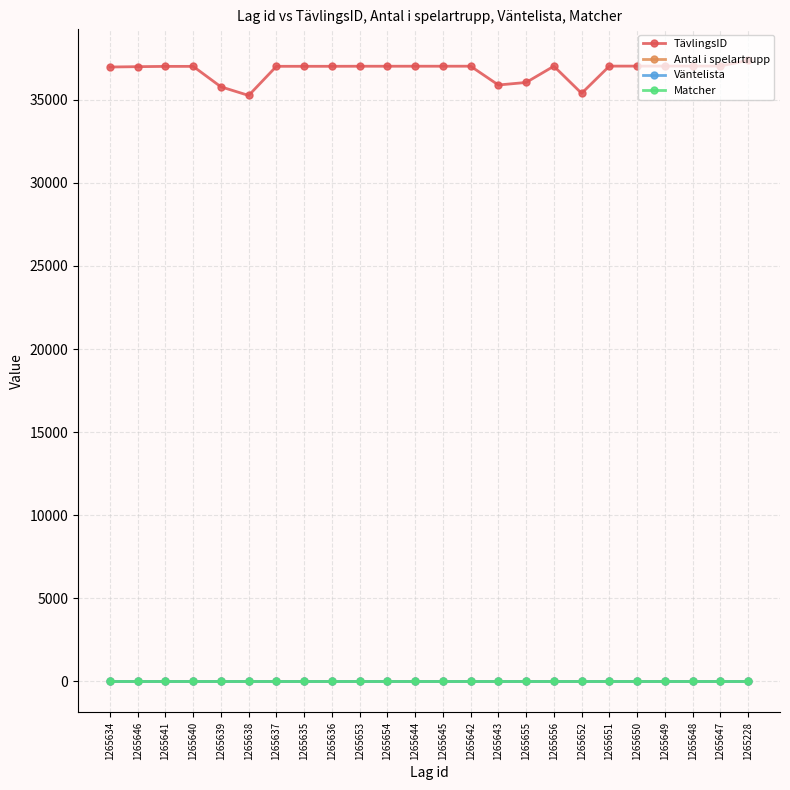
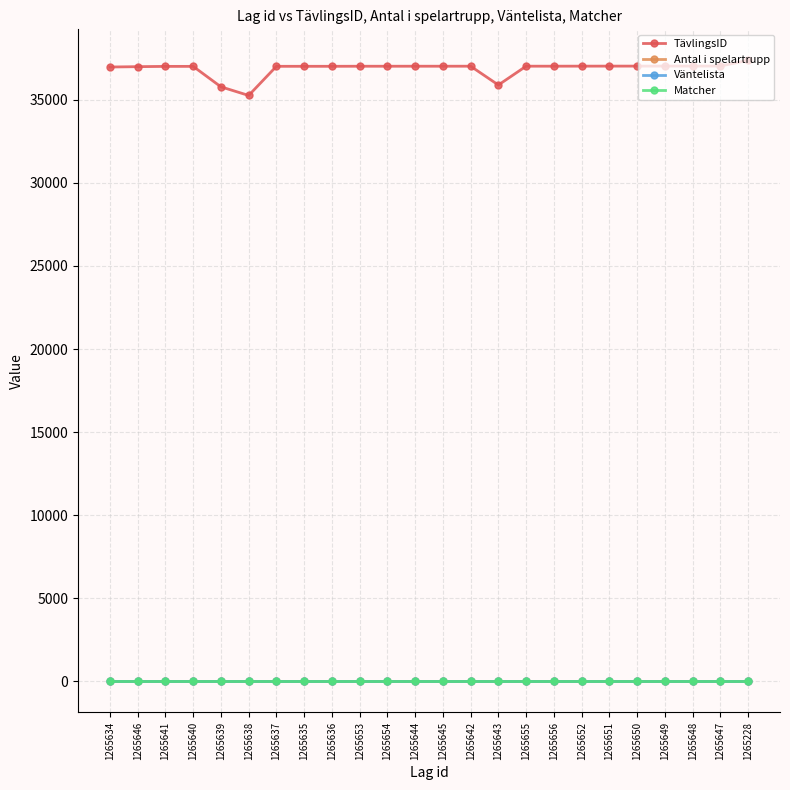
TävlingsID, 1265655: 36000 -> 37000
TävlingsID, 1265652: 35400 -> 37000
